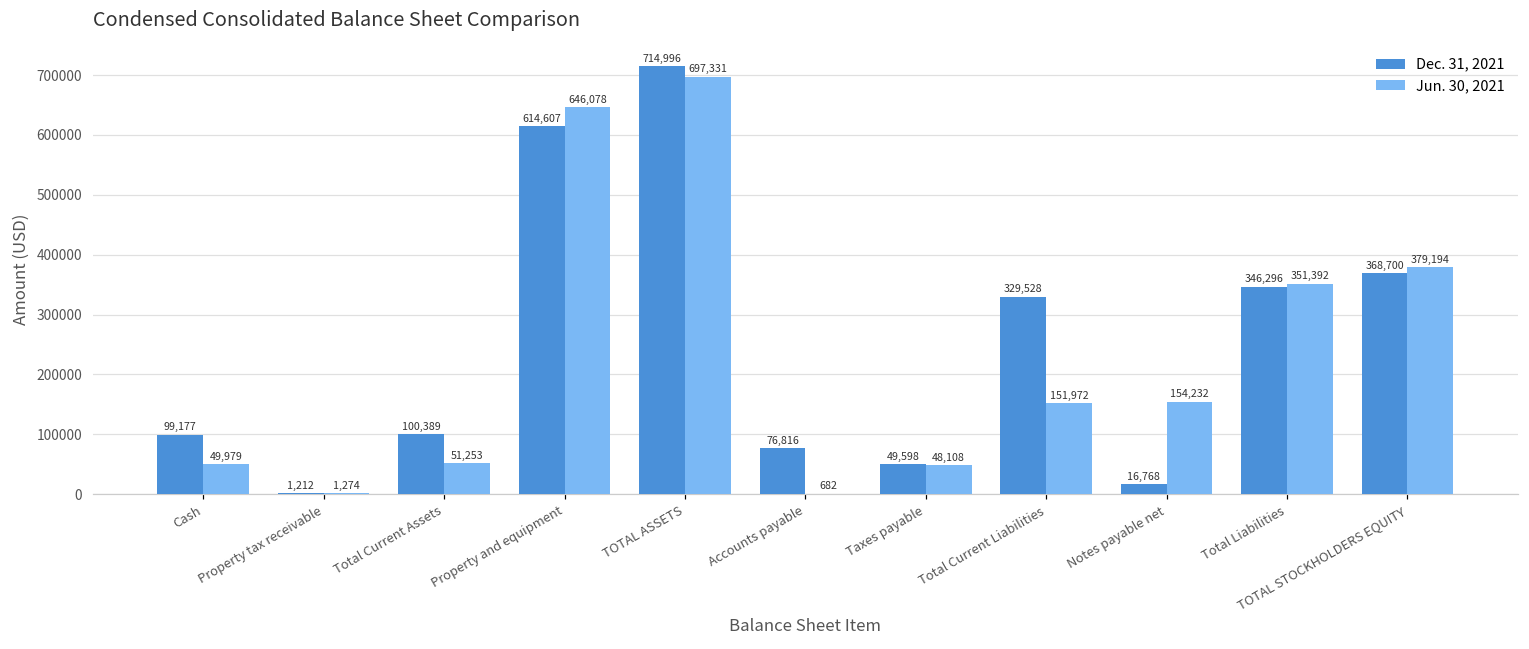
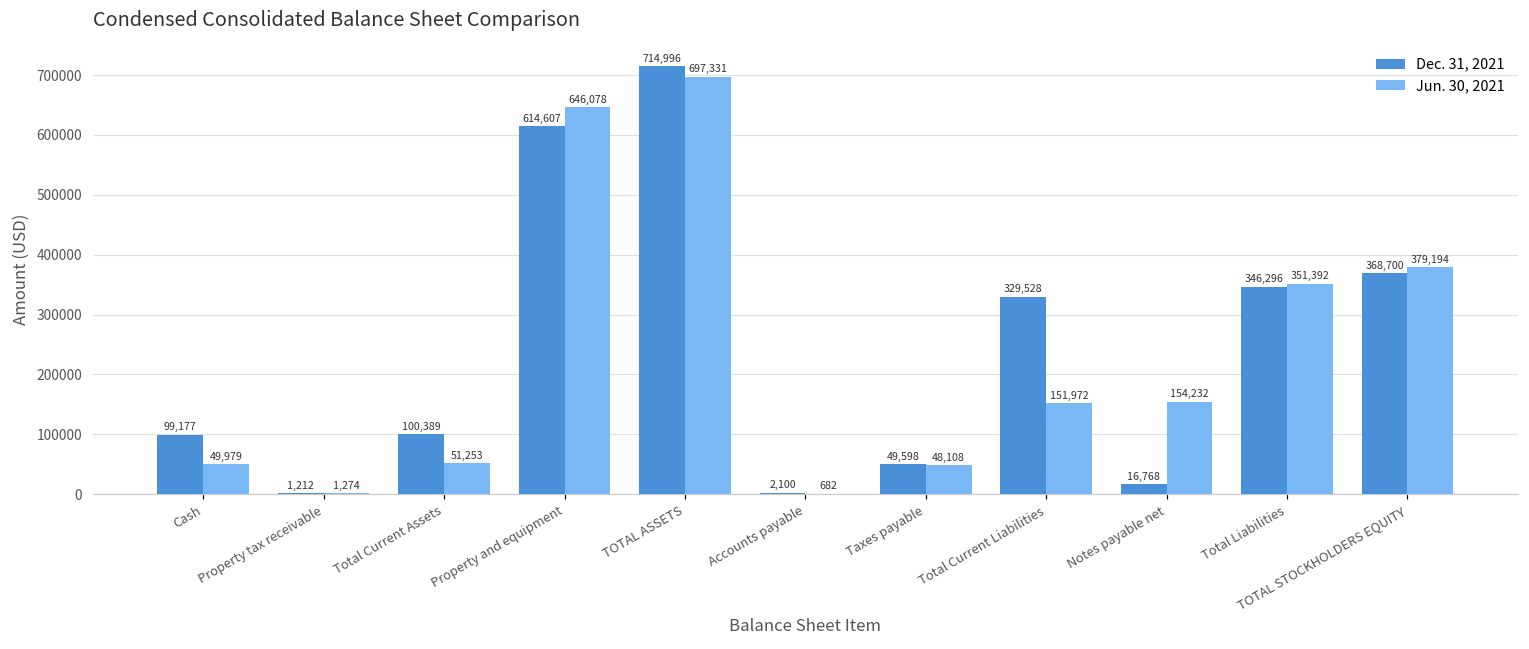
Dec. 31, 2021, Accounts payable: 76,816 -> 2,100
